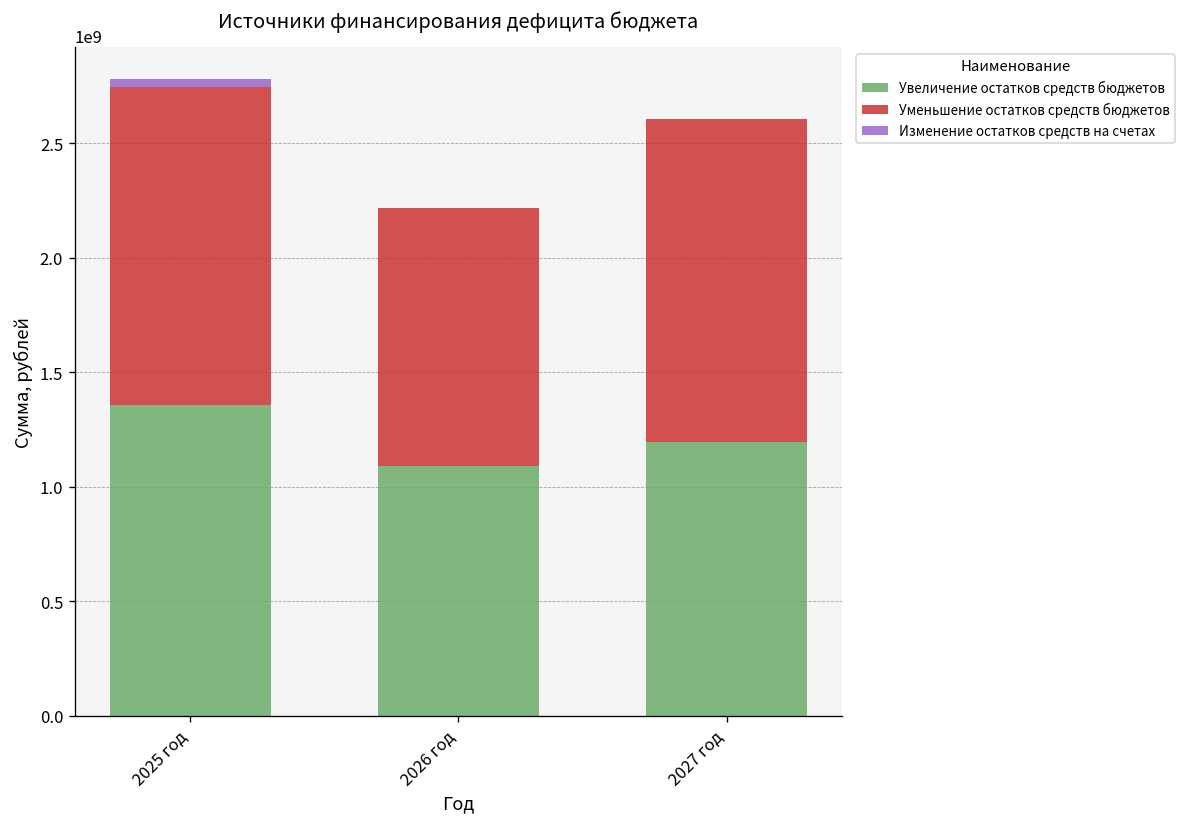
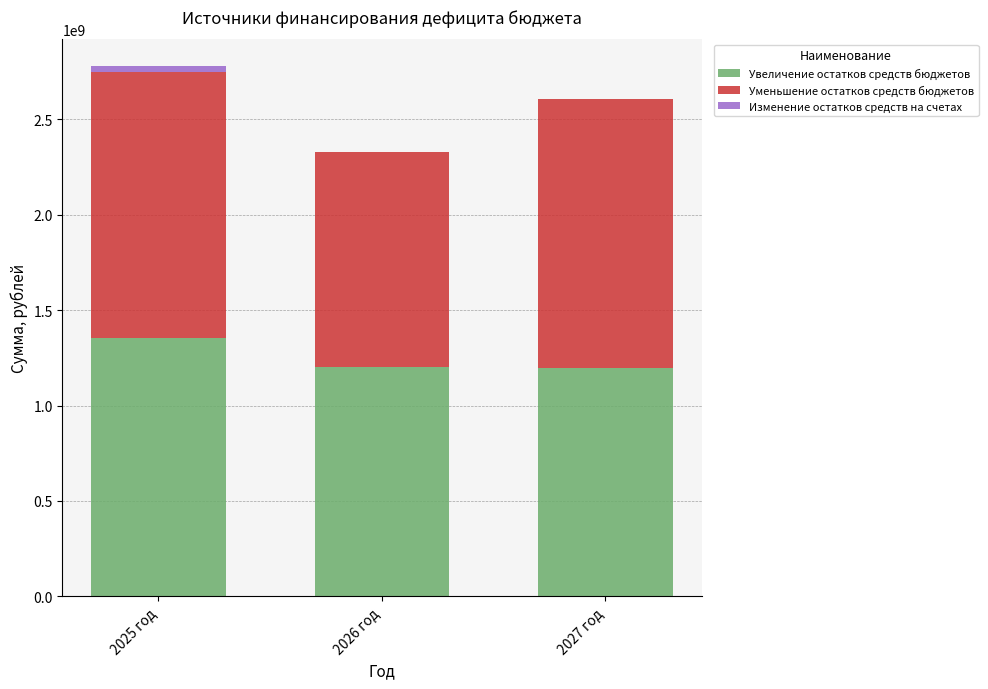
Увеличение остатков средств бюджетов, 2026 год: 1090000000 -> 1200000000
